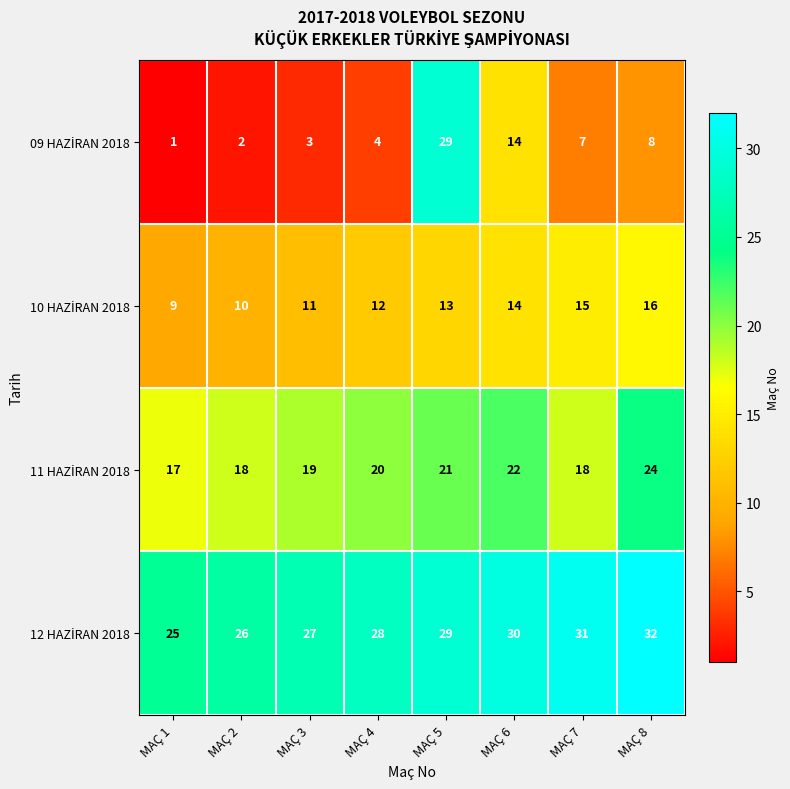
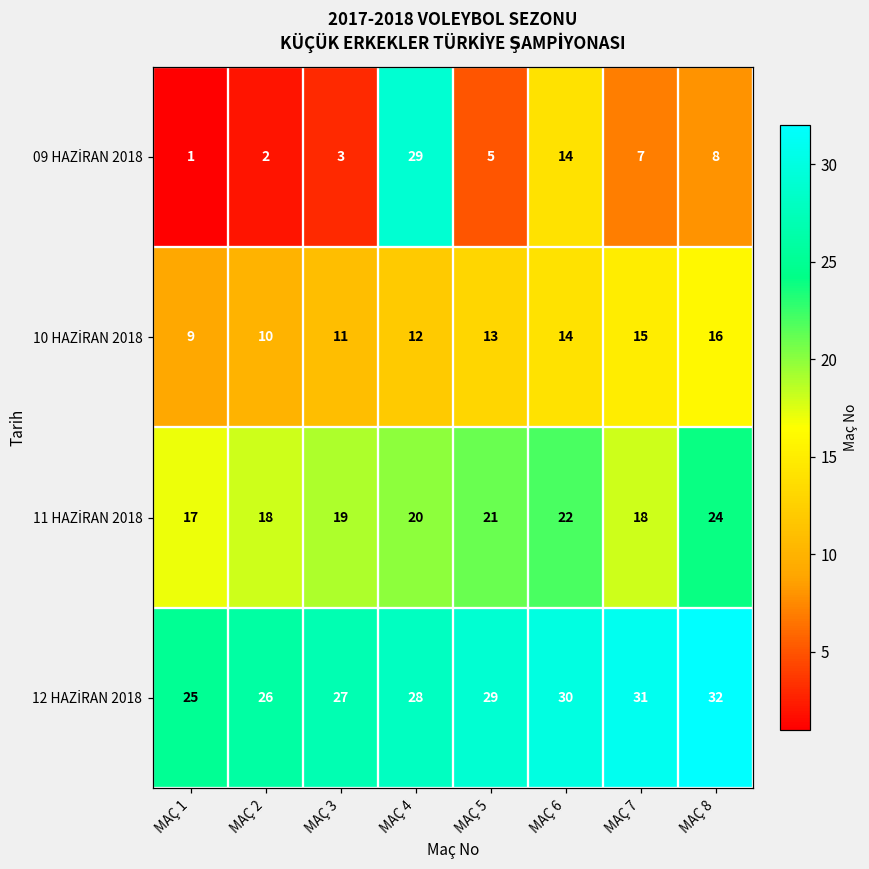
09 HAZİRAN 2018, MAÇ 4: 4 -> 29
09 HAZİRAN 2018, MAÇ 5: 29 -> 5
